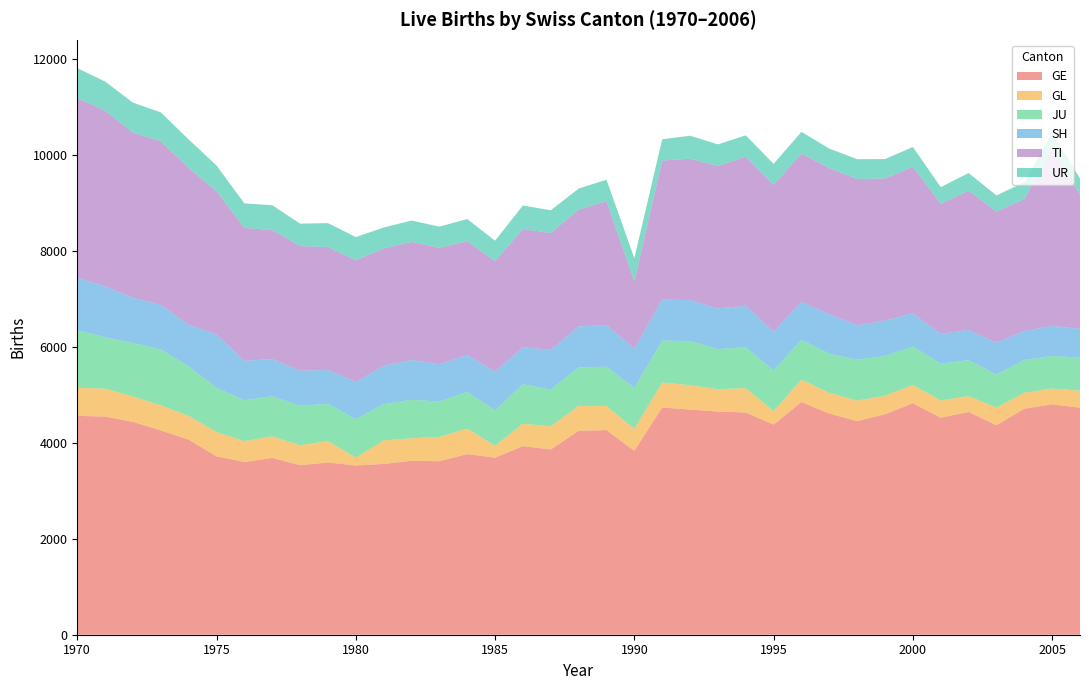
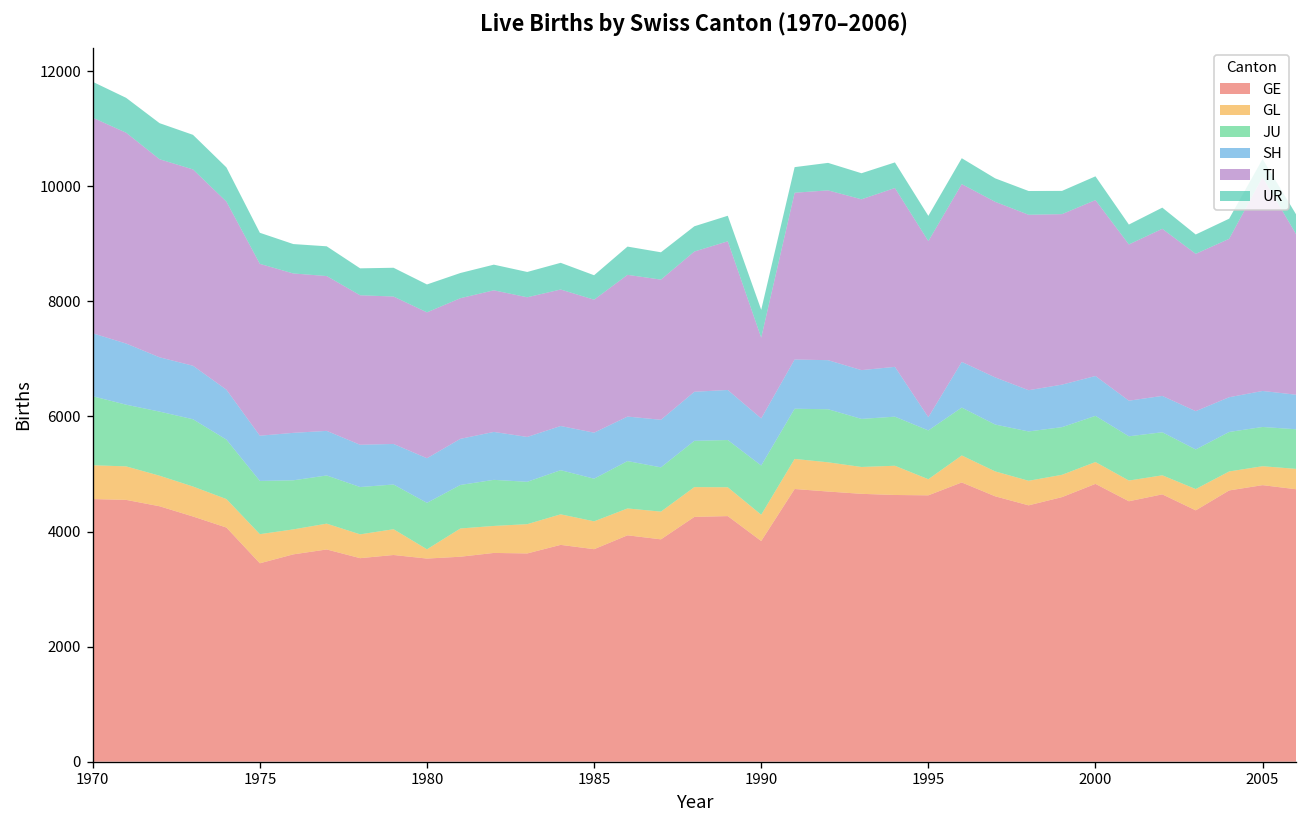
GE, 1975: 3700 -> 3400
SH, 1975: 1100 -> 800
GL, 1985: 200 -> 500
GE, 1995: 4400 -> 4600
SH, 1995: 800 -> 200
